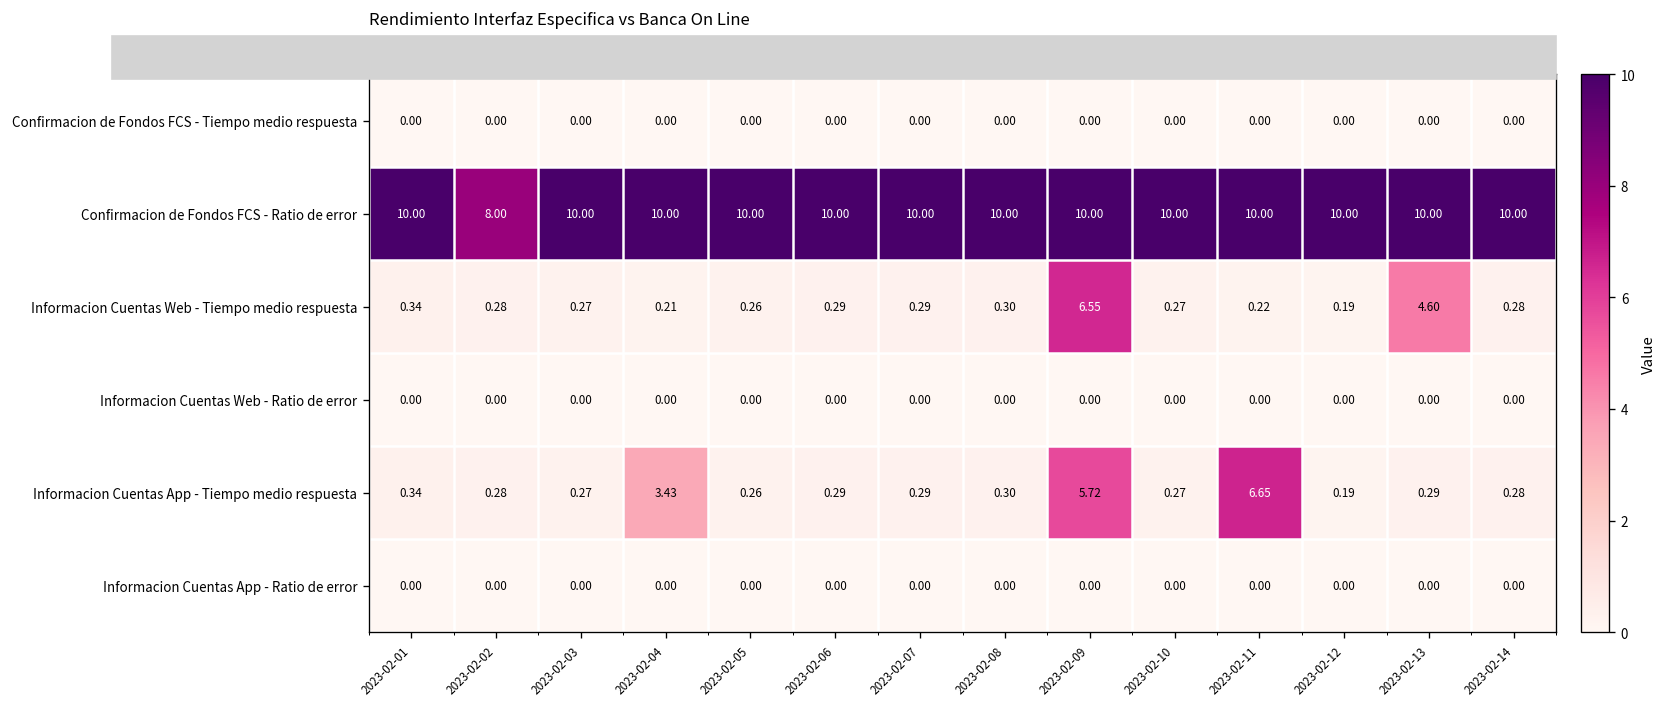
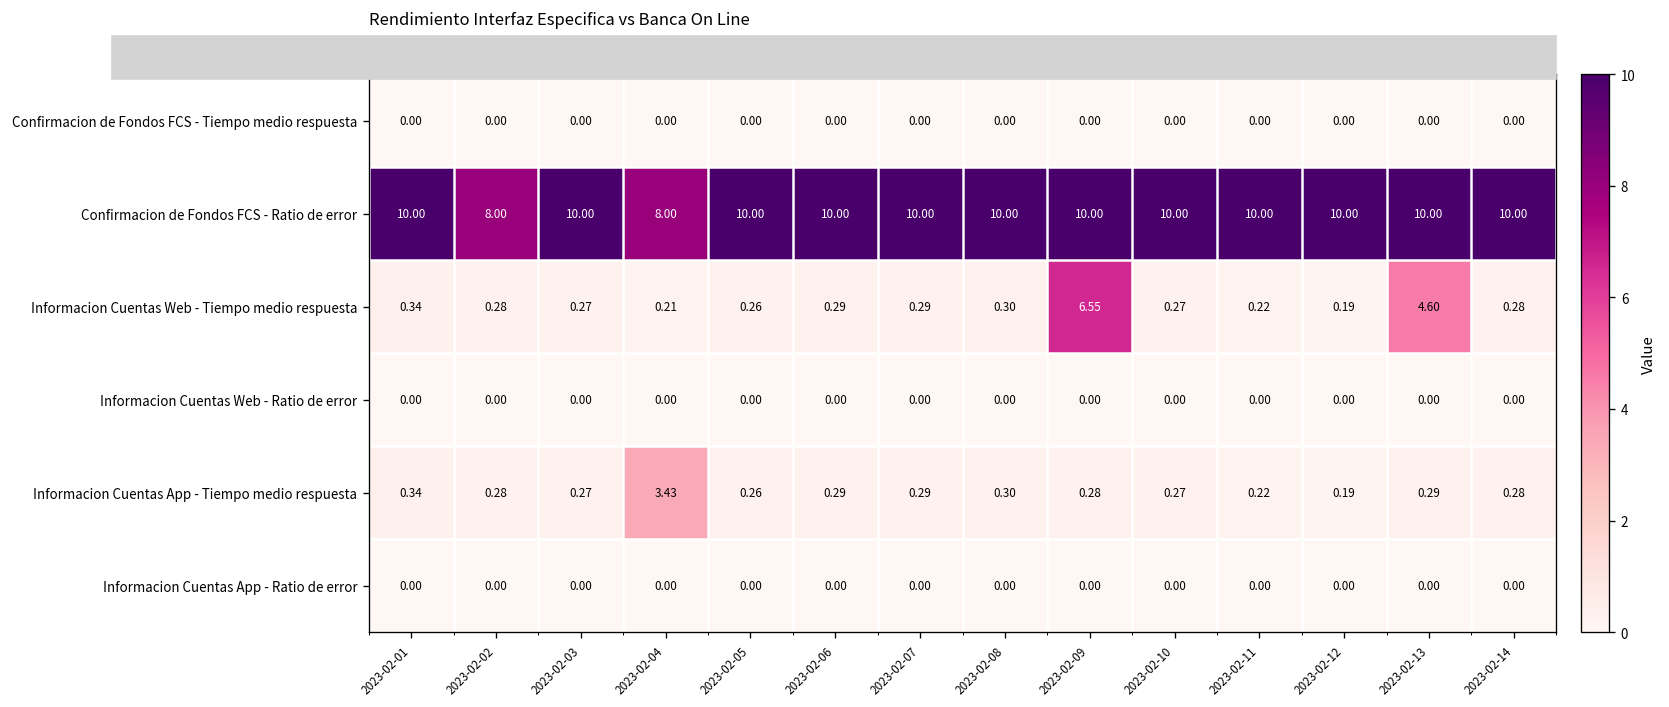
Confirmacion de Fondos FCS - Ratio de error, 2023-02-04: 10.00 -> 8.00
Informacion Cuentas App - Tiempo medio respuesta, 2023-02-09: 5.72 -> 0.28
Informacion Cuentas App - Tiempo medio respuesta, 2023-02-11: 6.65 -> 0.22
